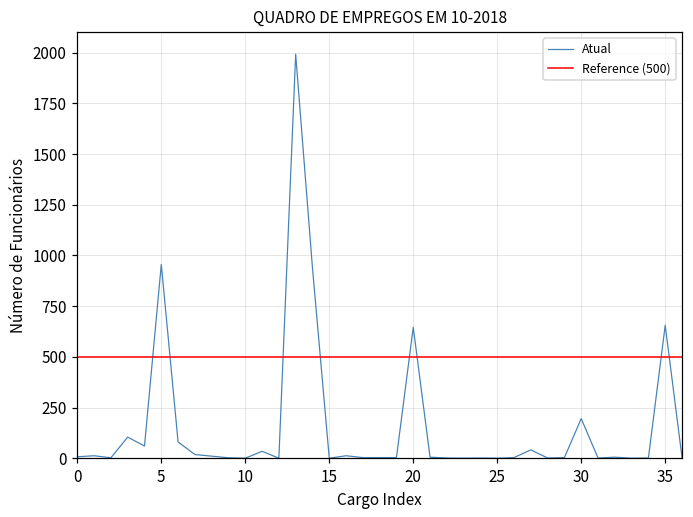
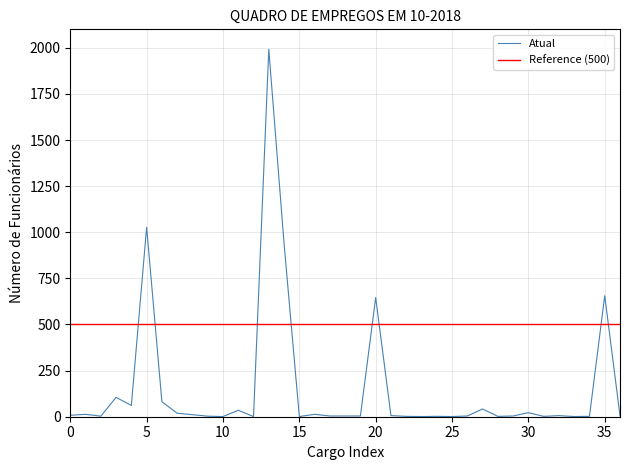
5: 960 -> 1030
30: 200 -> 20
